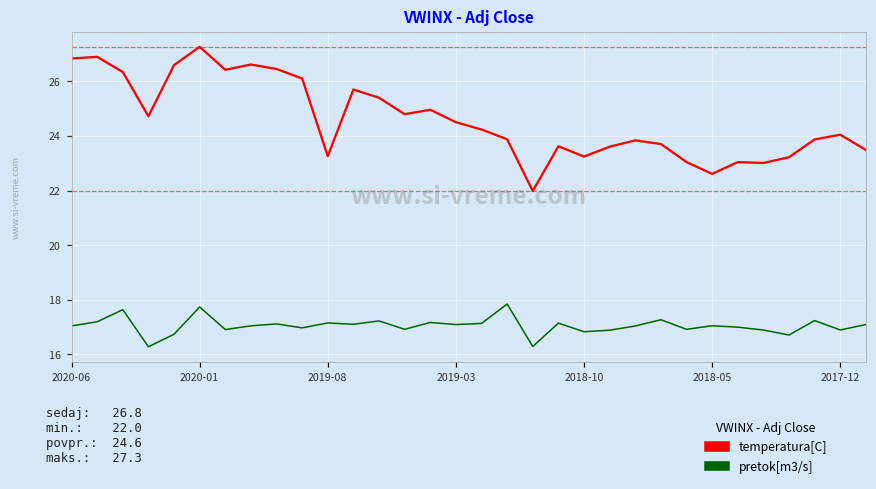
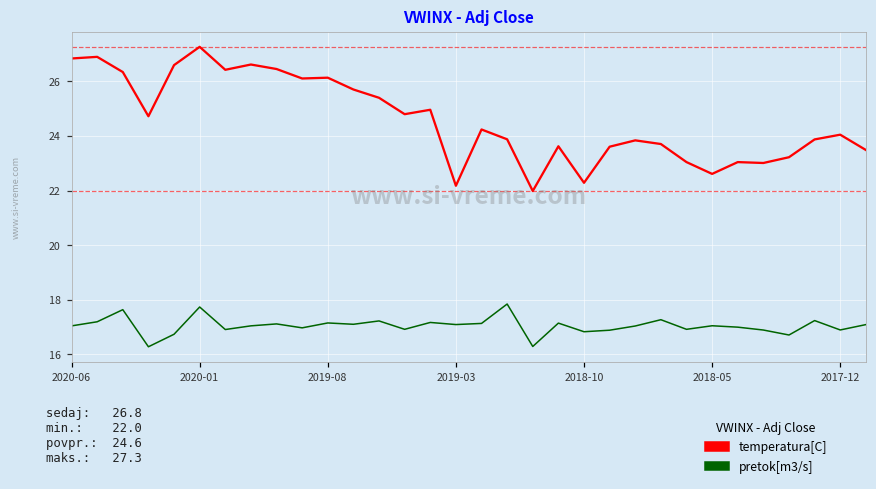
temperatura[C], 2019-08: 23.3 -> 26.1
temperatura[C], 2019-03: 24.5 -> 22.2
temperatura[C], 2018-10: 23.2 -> 22.3
